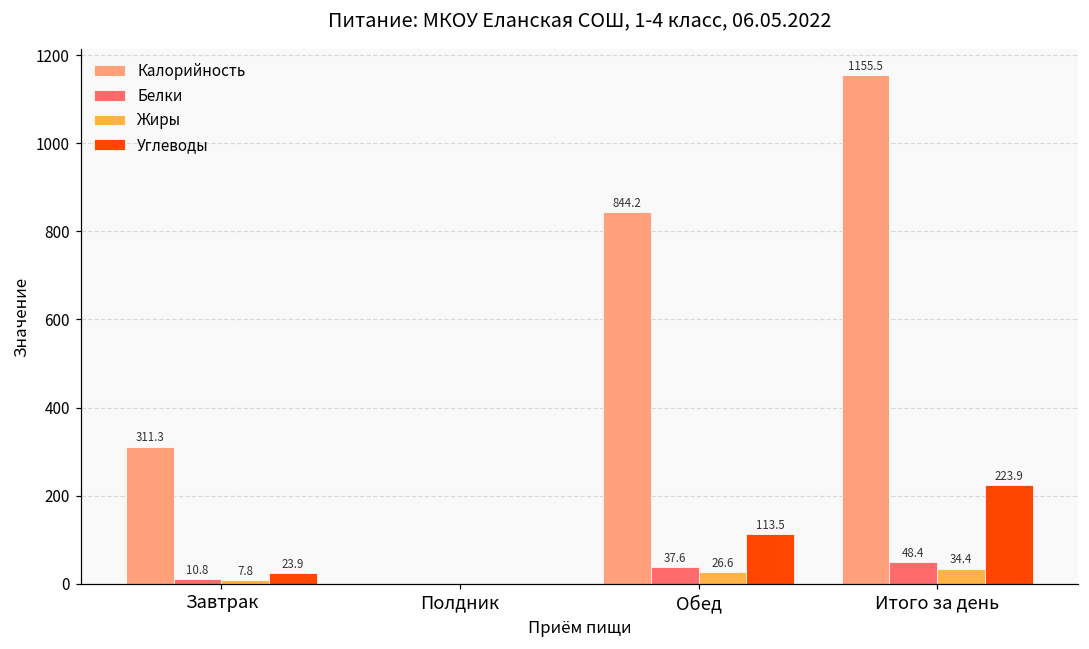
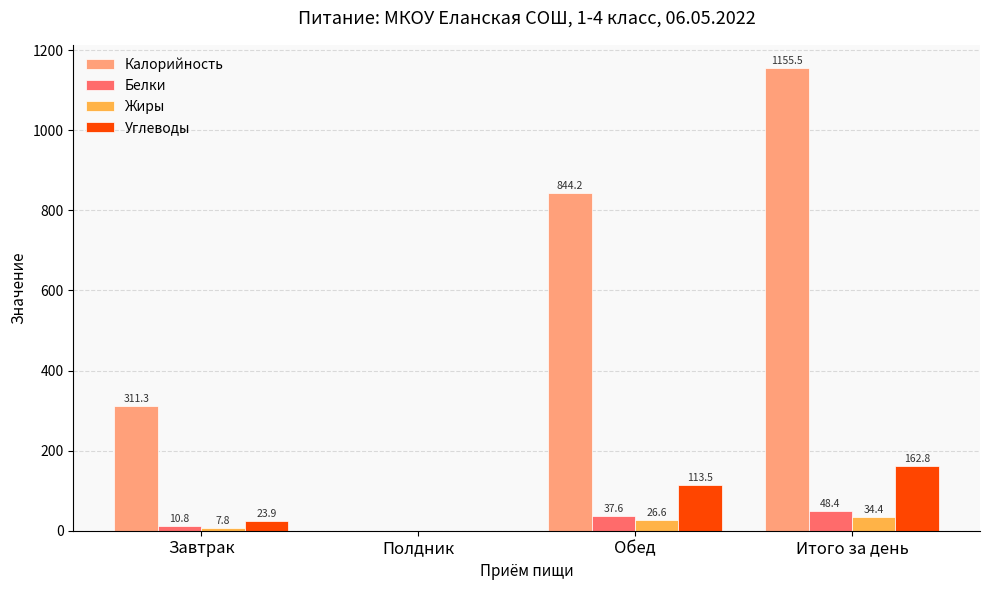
Углеводы, Итого за день: 223.9 -> 162.8
